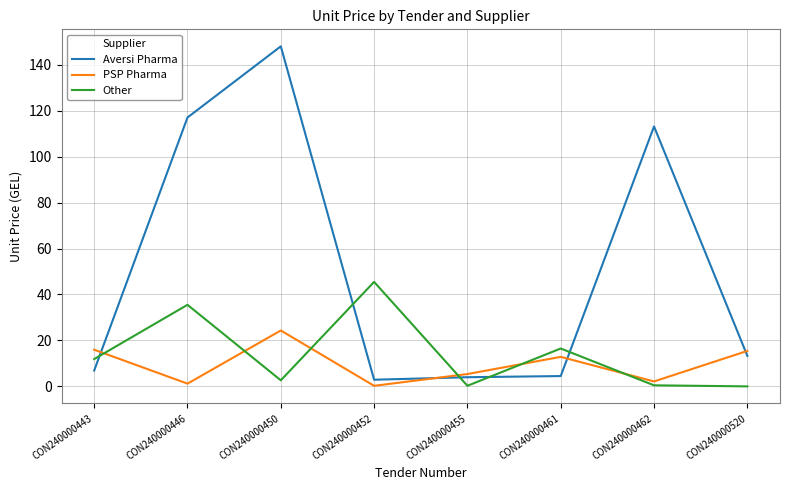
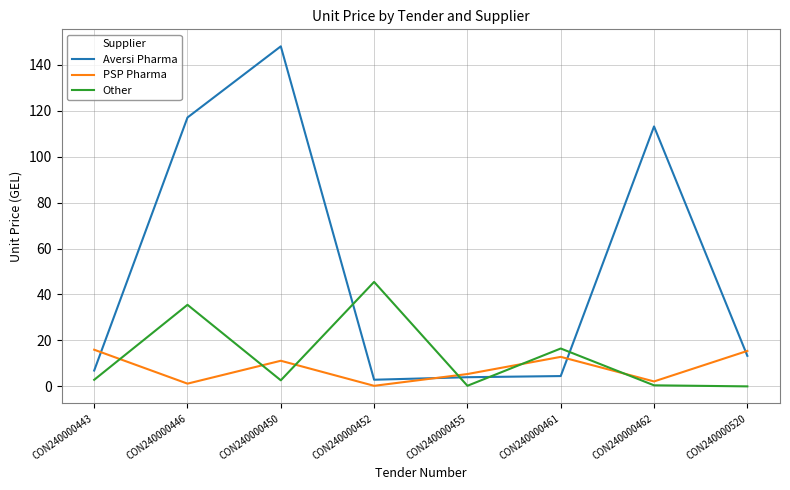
Other, CON240000443: 12 -> 3
PSP Pharma, CON240000450: 24 -> 11
